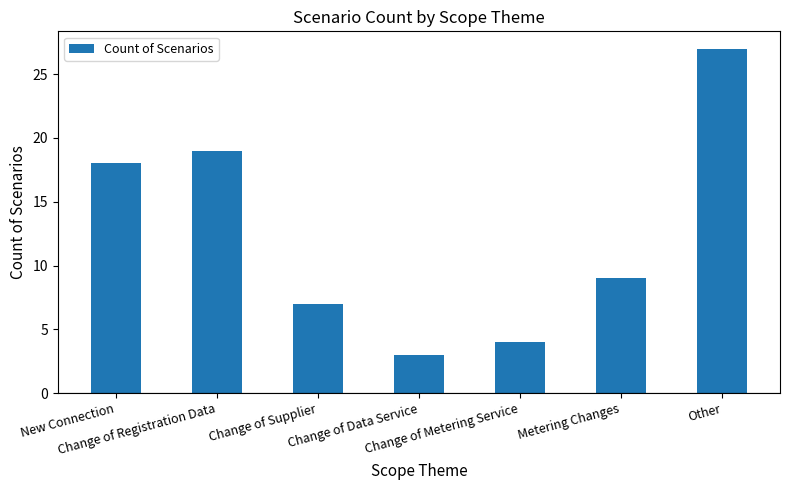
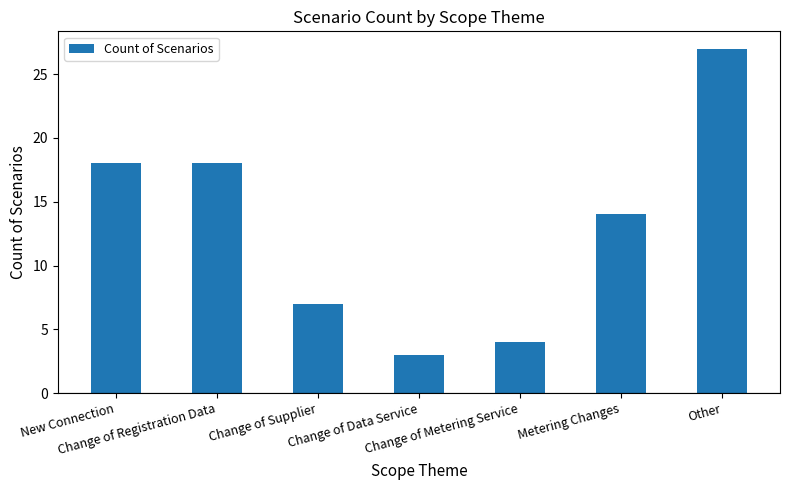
Change of Registration Data: 19 -> 18
Metering Changes: 9 -> 14
